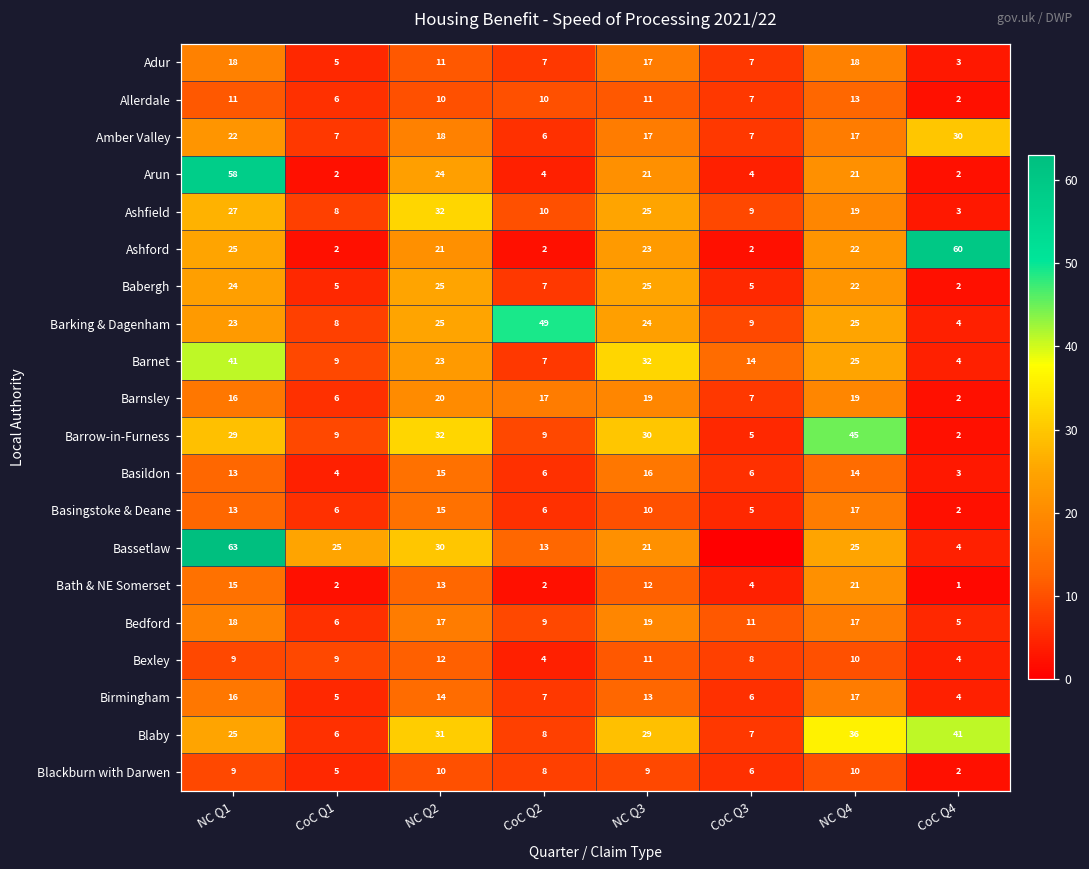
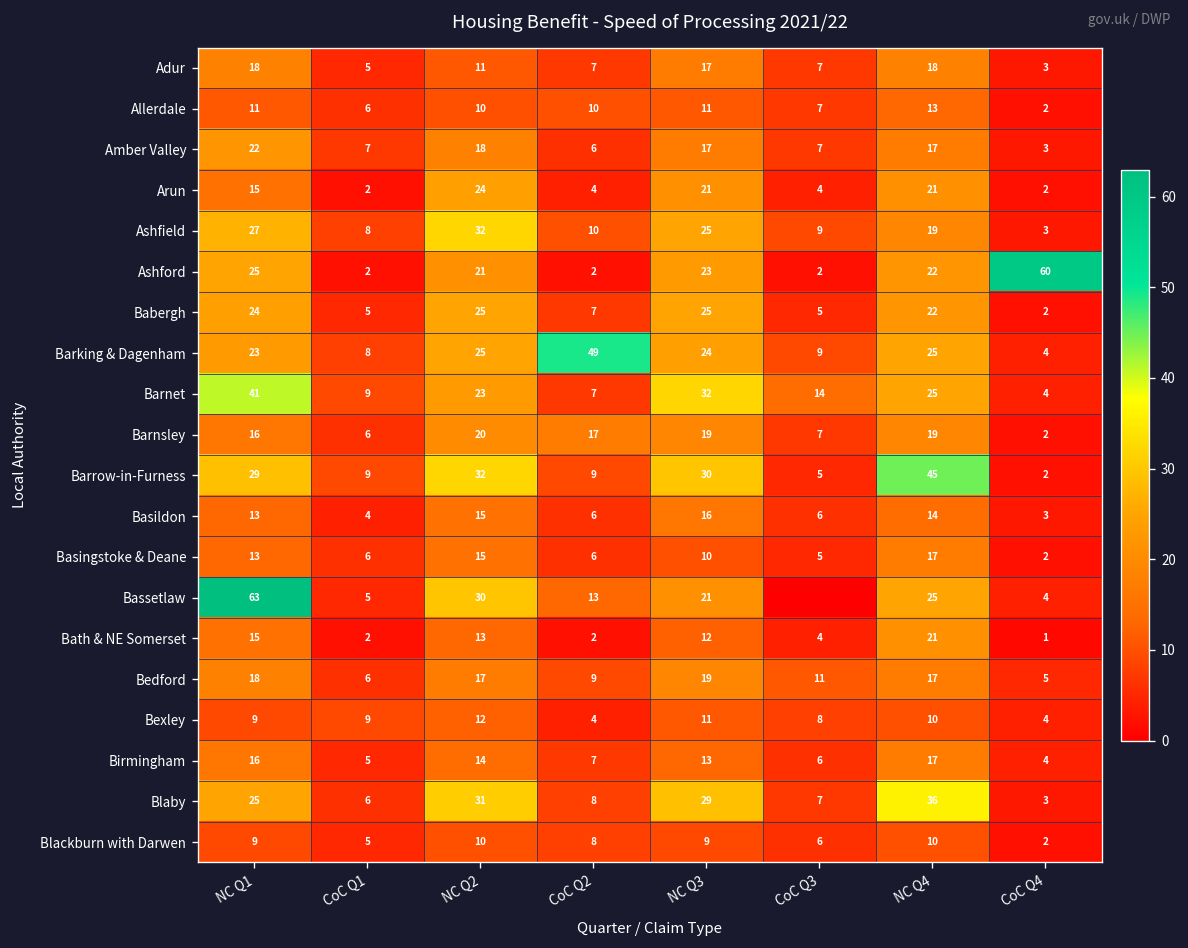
Amber Valley, CoC Q4: 30 -> 3
Arun, NC Q1: 58 -> 15
Bassetlaw, CoC Q1: 25 -> 5
Blaby, CoC Q4: 41 -> 3
